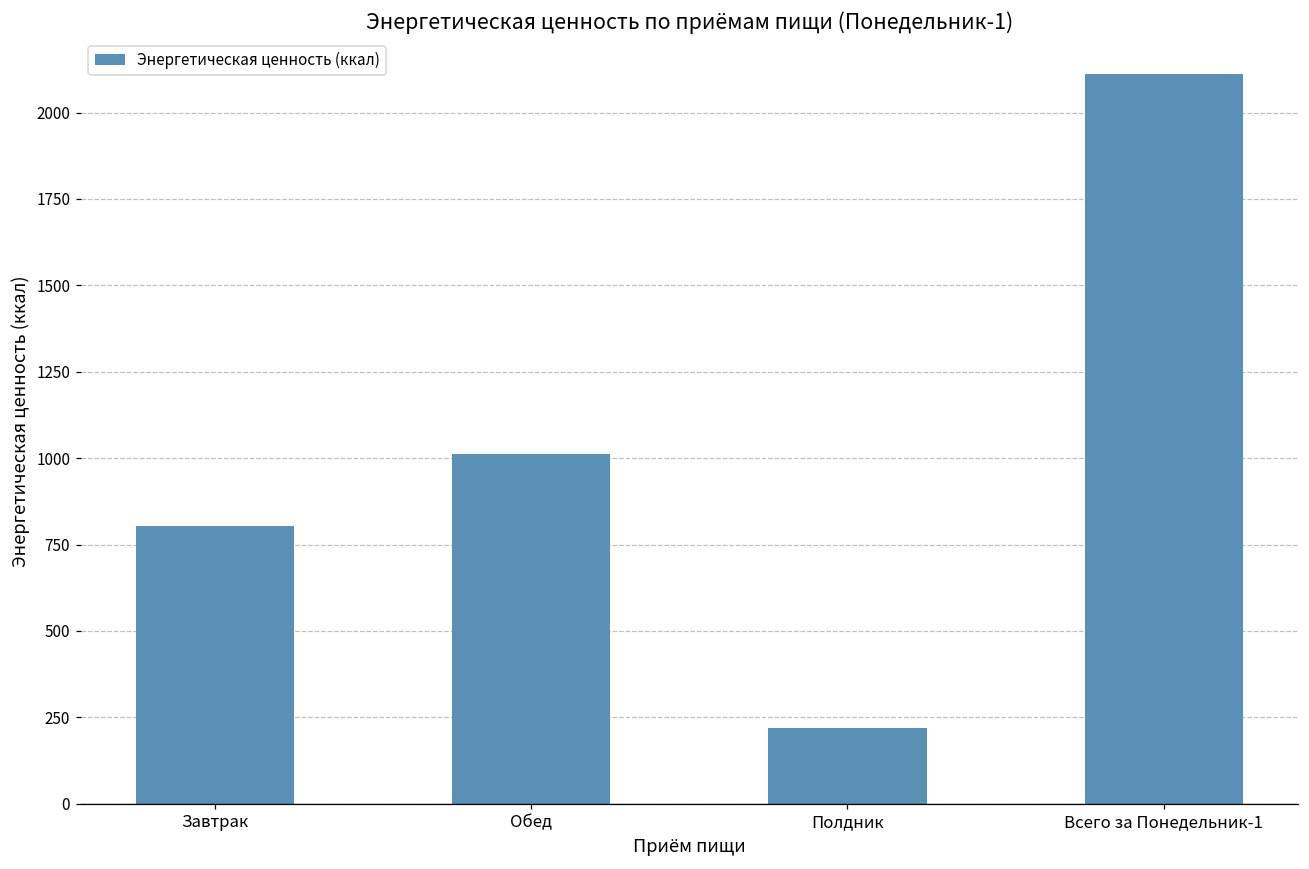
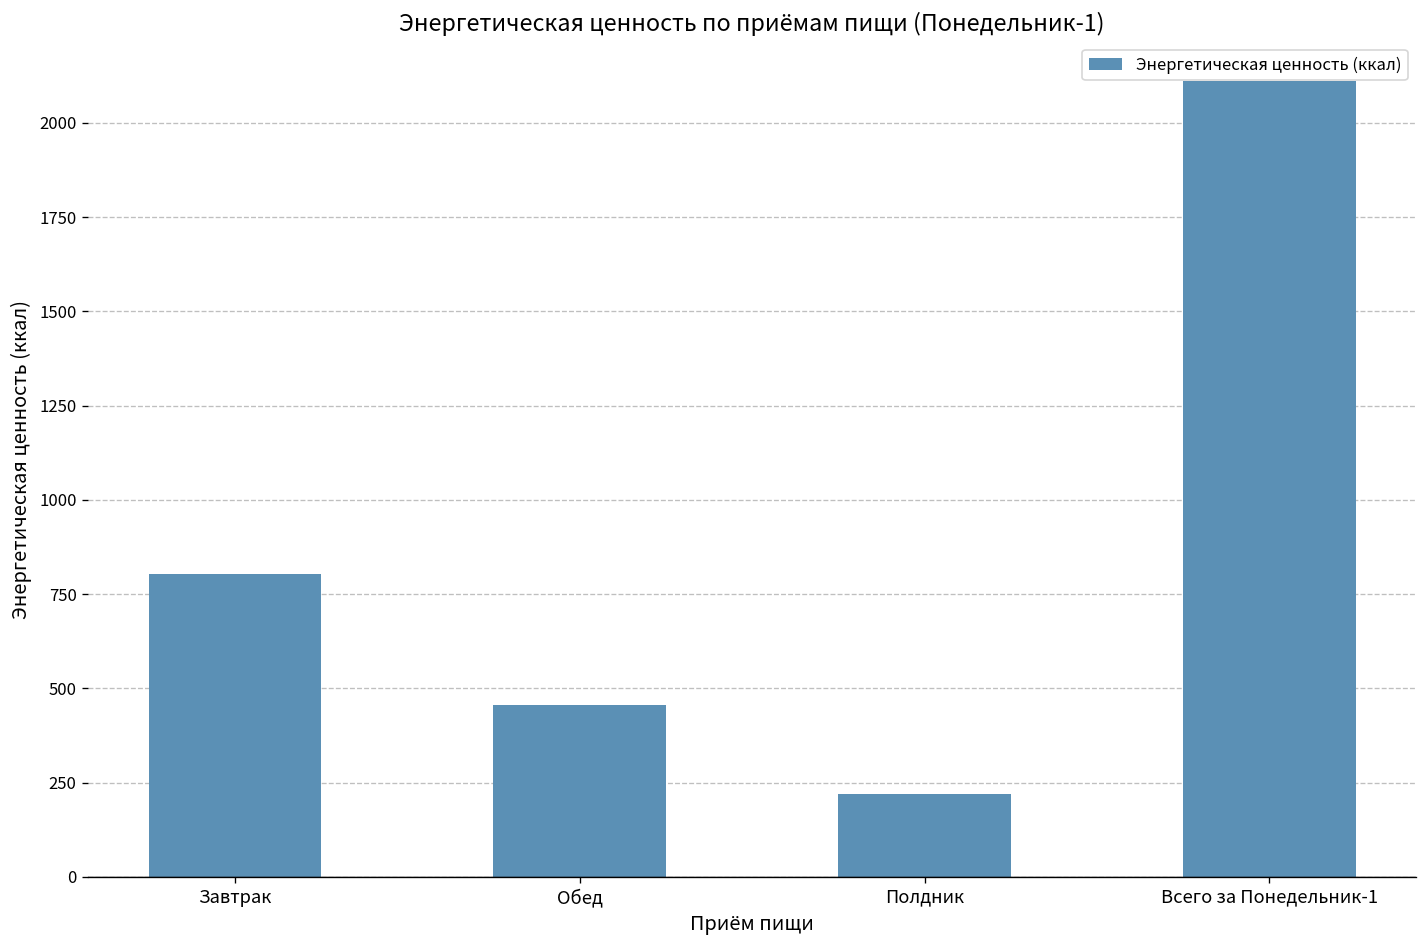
Обед: 1010 -> 460
